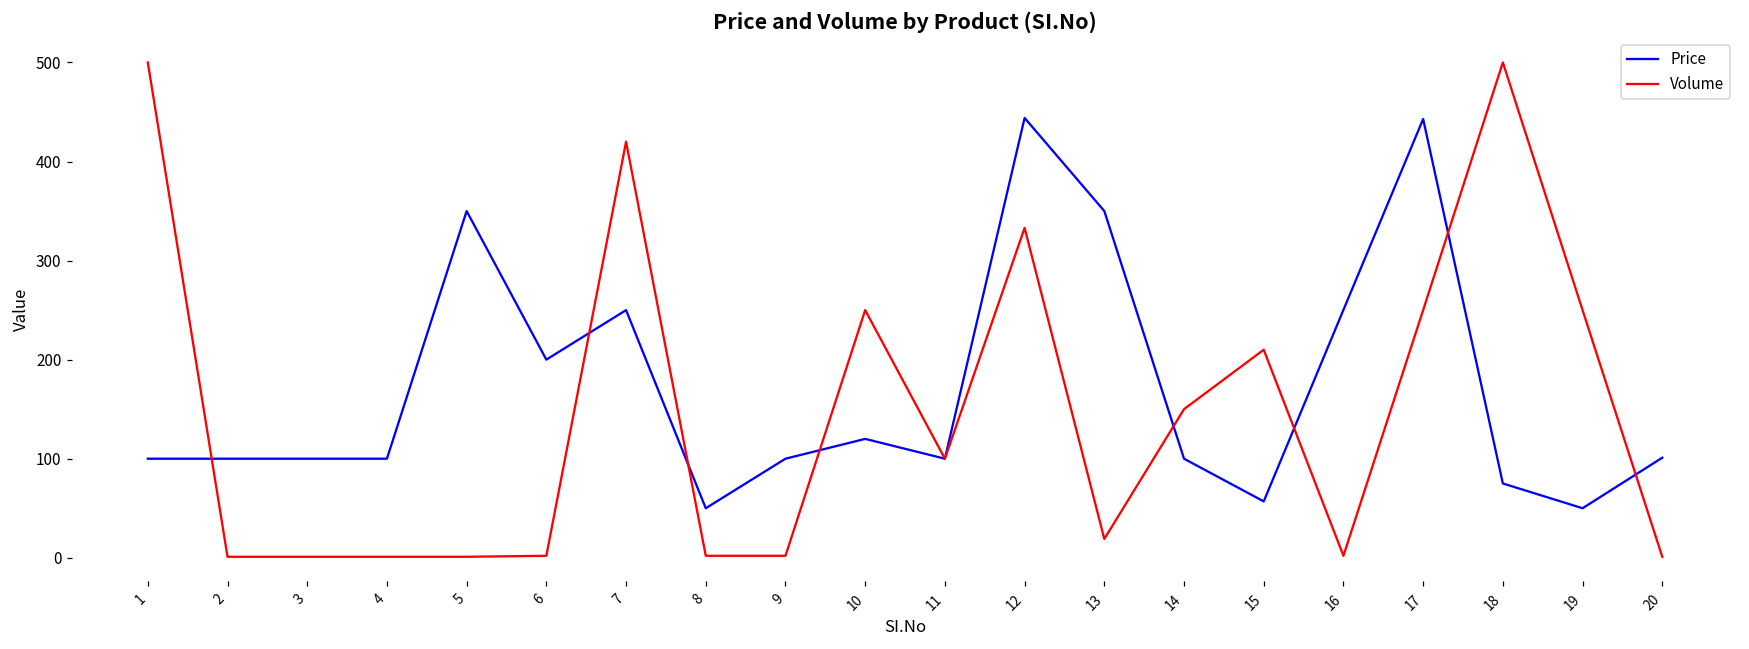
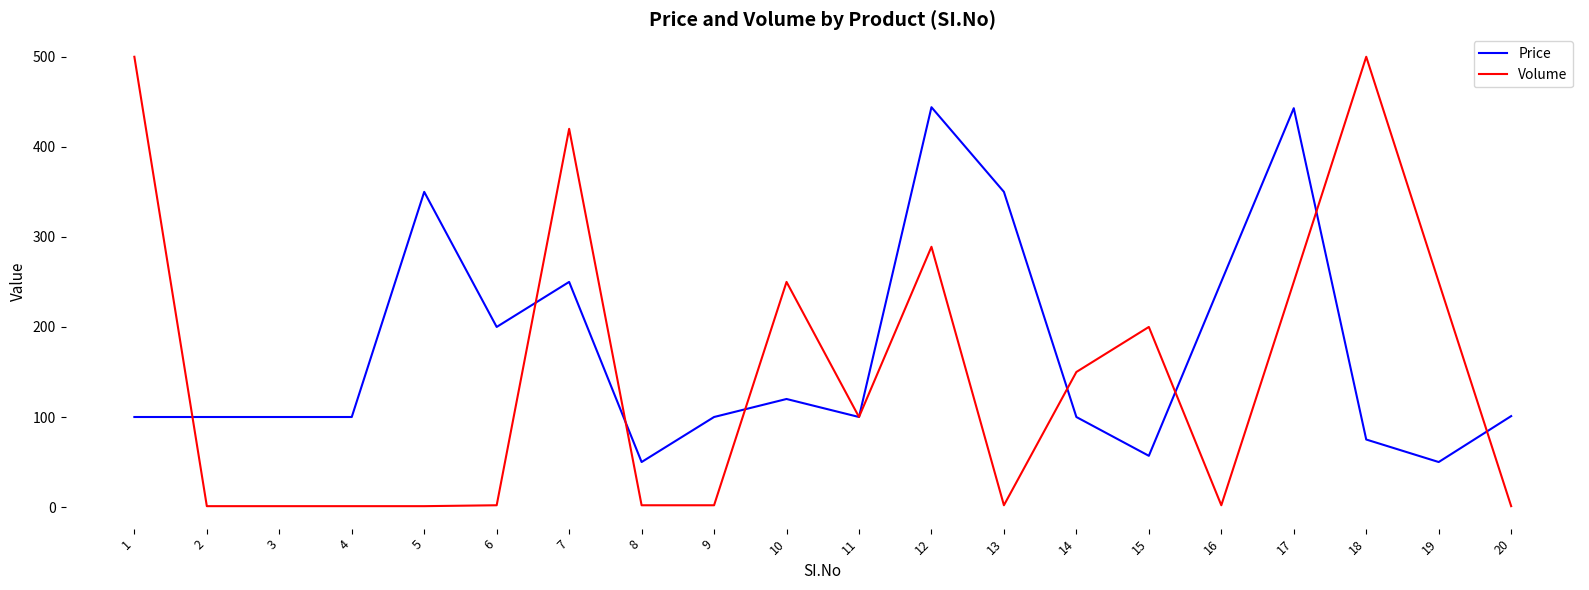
Volume, 12: 330 -> 290
Volume, 13: 20 -> 0
Volume, 15: 210 -> 200
